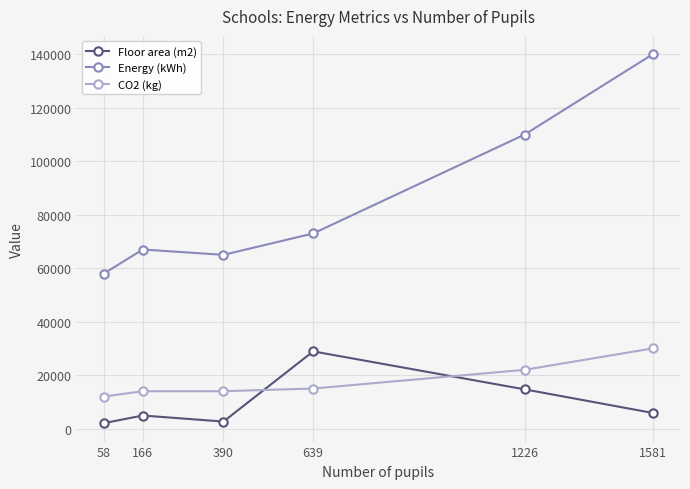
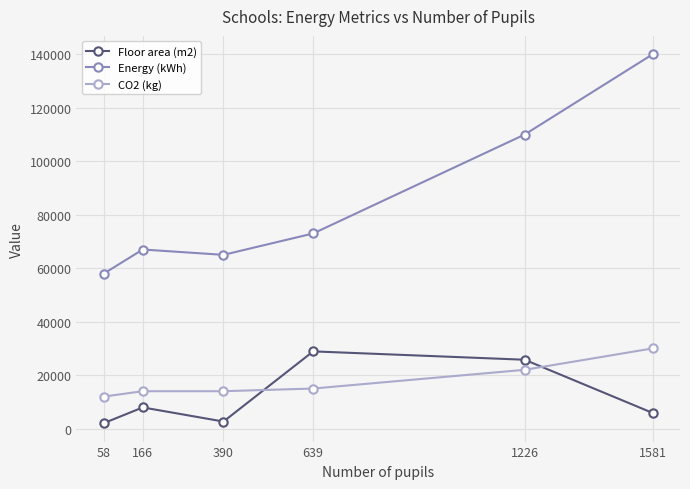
Floor area (m2), 166: 5000 -> 8000
Floor area (m2), 1226: 15000 -> 26000
